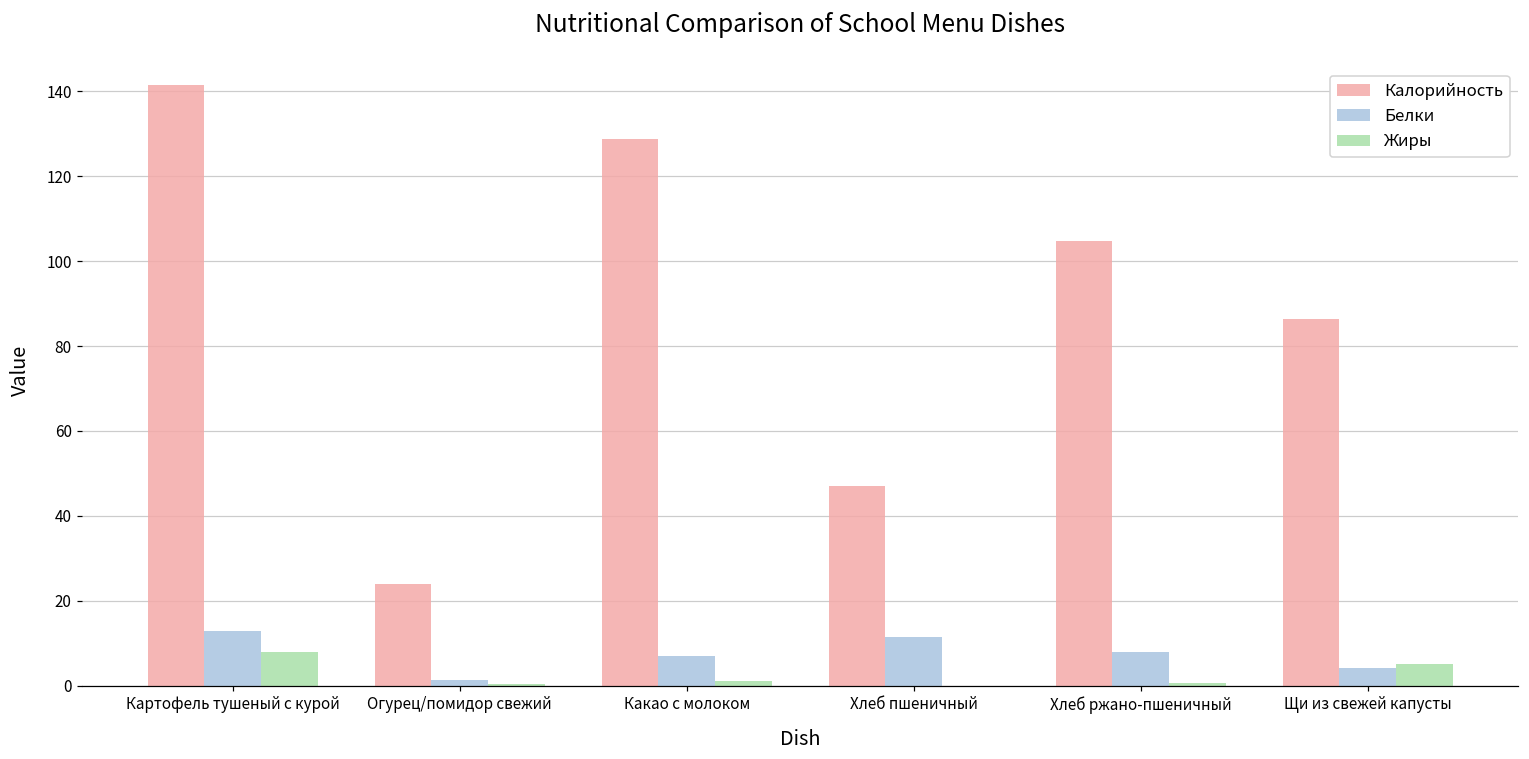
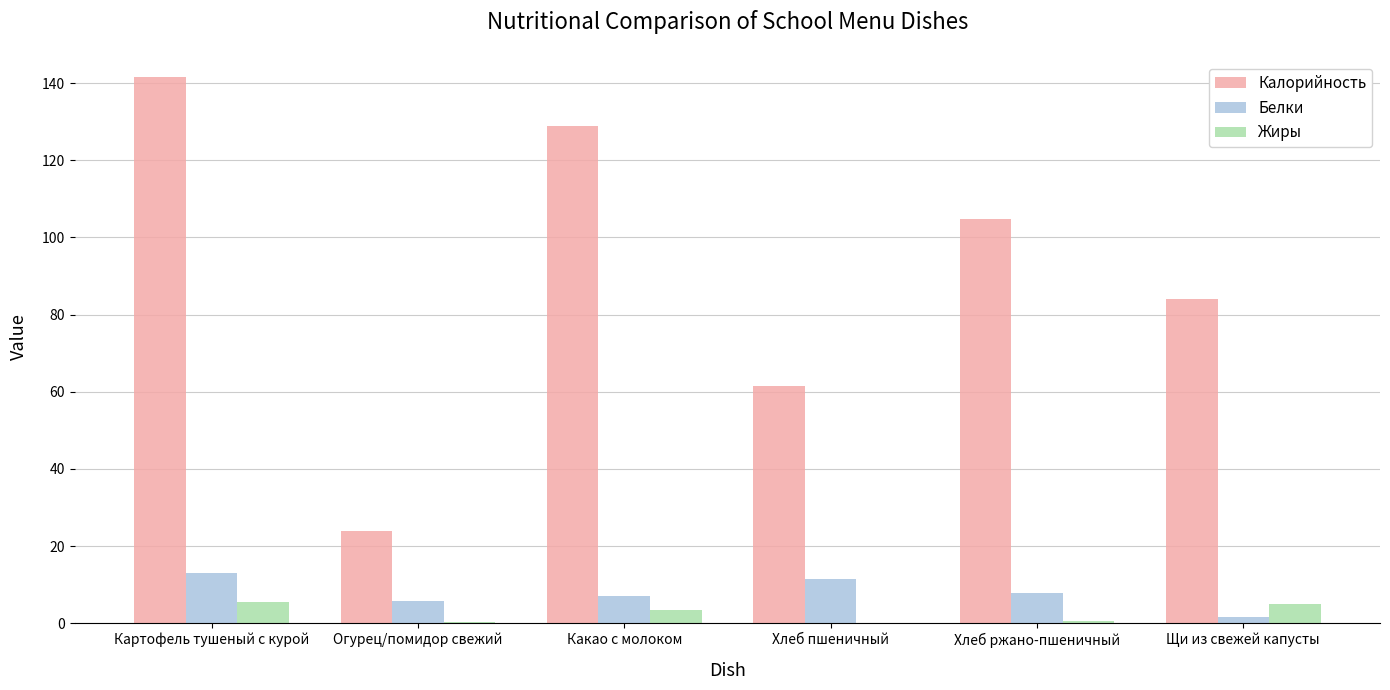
Жиры, Картофель тушеный с курой: 8 -> 6
Белки, Огурец/помидор свежий: 1 -> 6
Жиры, Какао с молоком: 1 -> 3
Калорийность, Хлеб пшеничный: 47 -> 62
Калорийность, Щи из свежей капусты: 86 -> 84
Белки, Щи из свежей капусты: 4 -> 2
